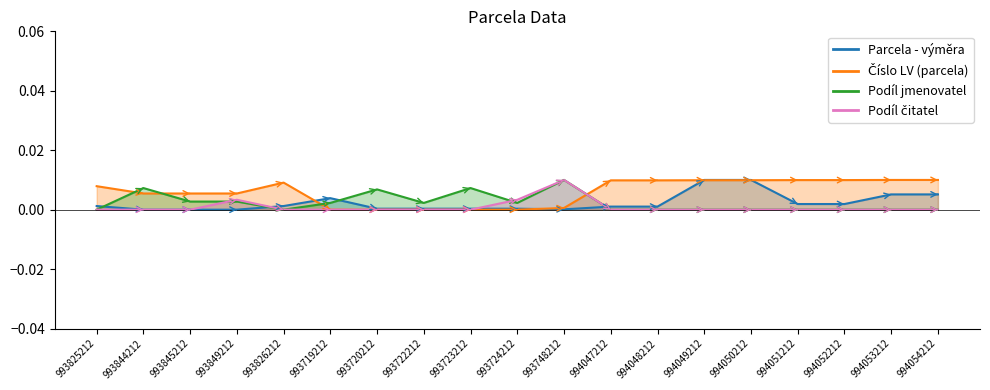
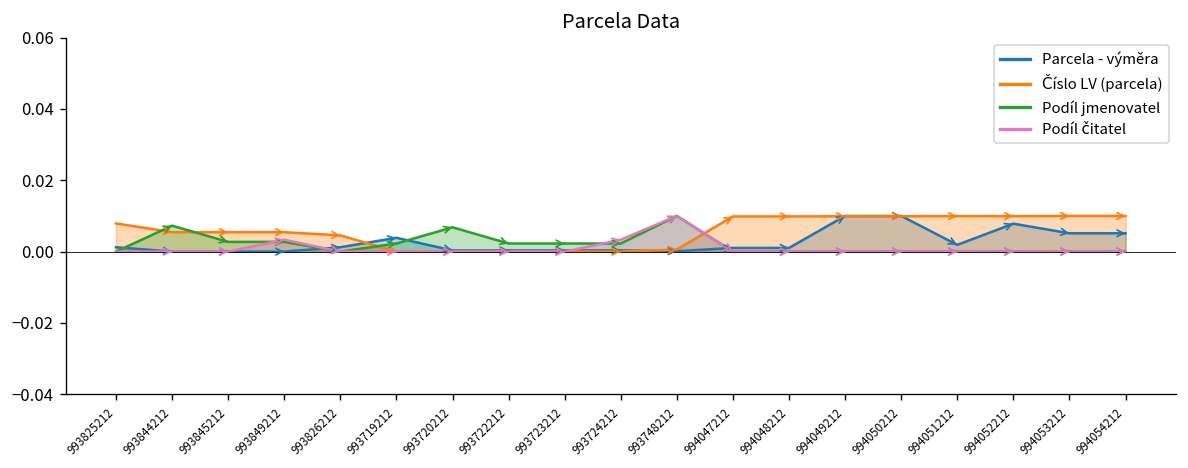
Číslo LV (parcela), 993826212: 0.009 -> 0.005
Podíl jmenovatel, 993723212: 0.007 -> 0.002
Parcela - výměra, 994052212: 0.002 -> 0.008
